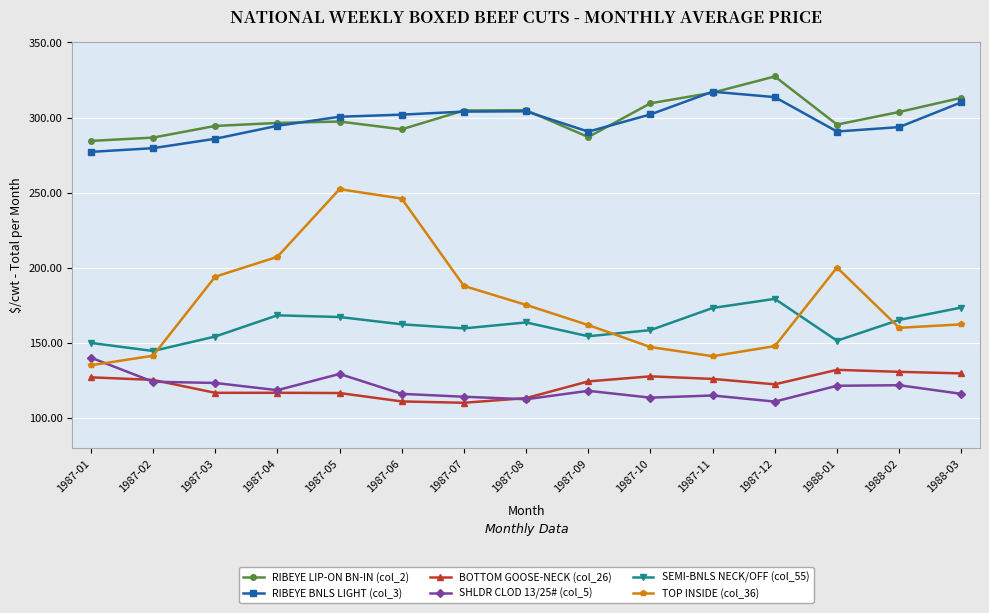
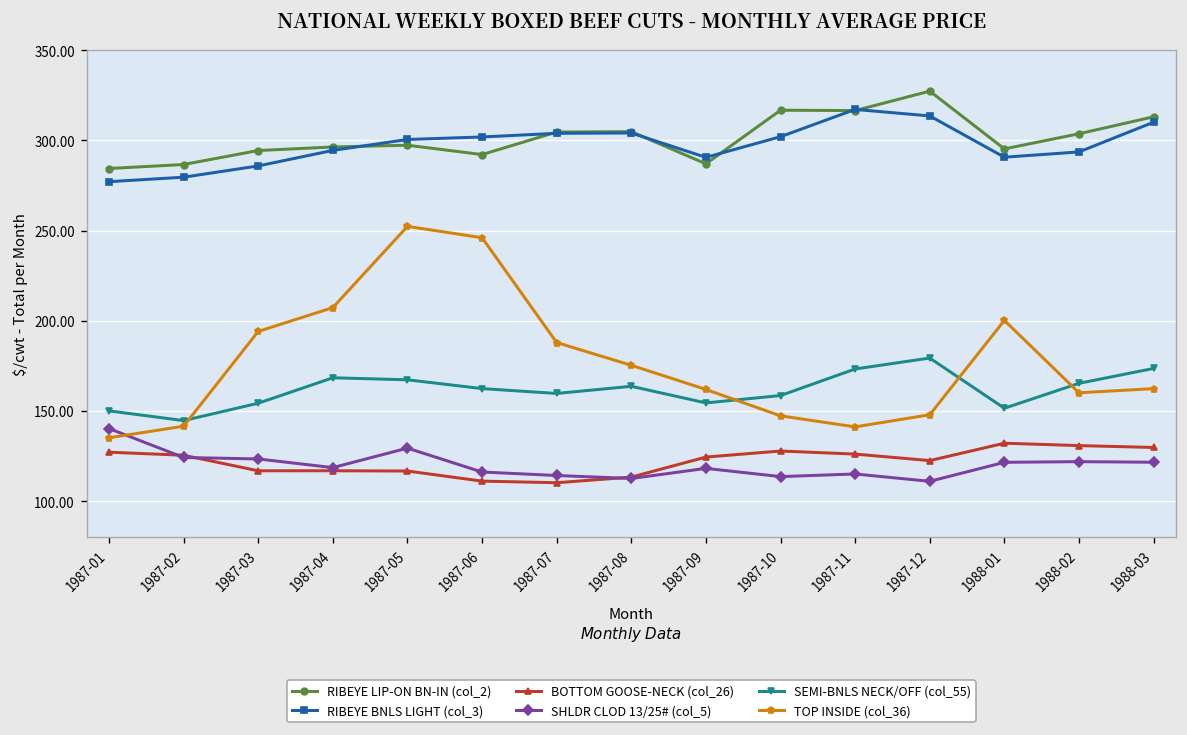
RIBEYE LIP-ON BN-IN (col_2), 1987-10: 309 -> 317
SHLDR CLOD 13/25# (col_5), 1988-03: 116 -> 122
